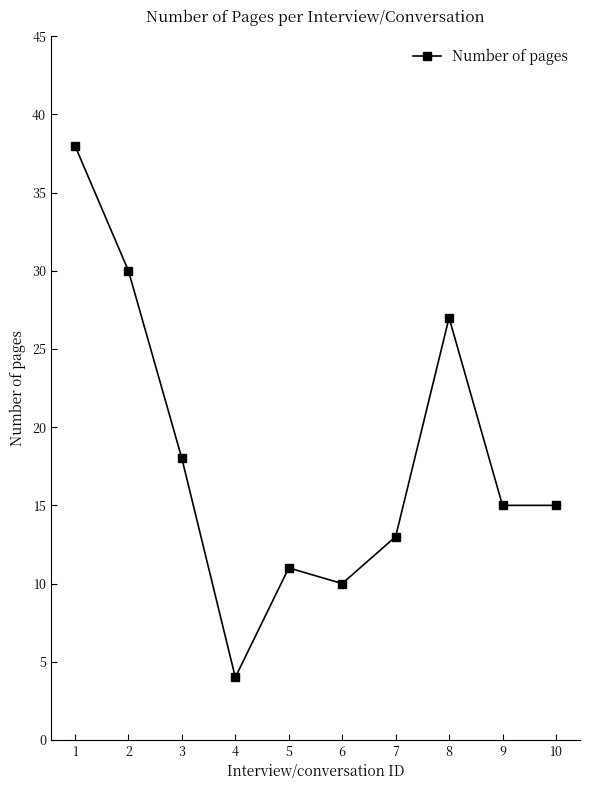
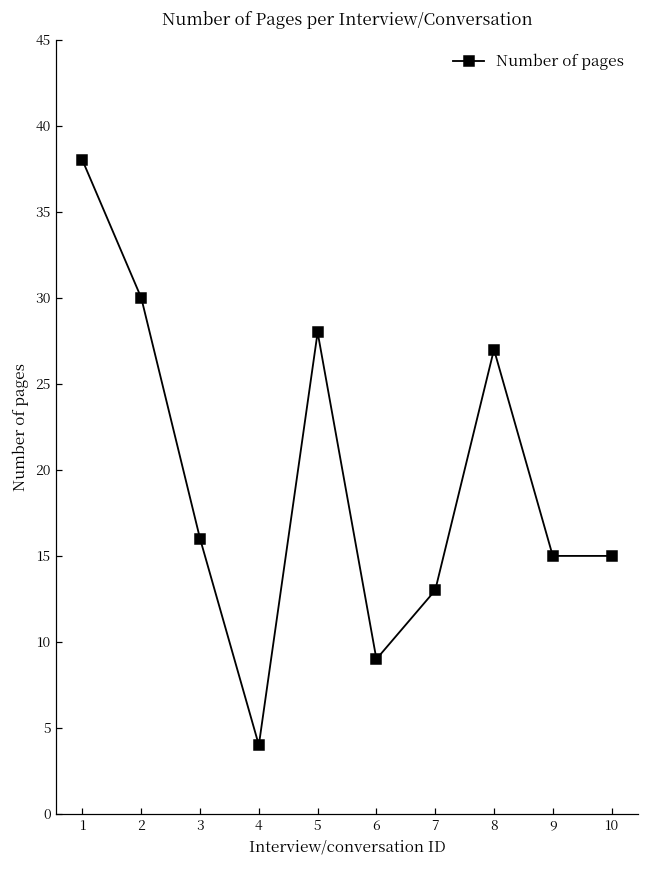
3: 18 -> 16
5: 11 -> 28
6: 10 -> 9
